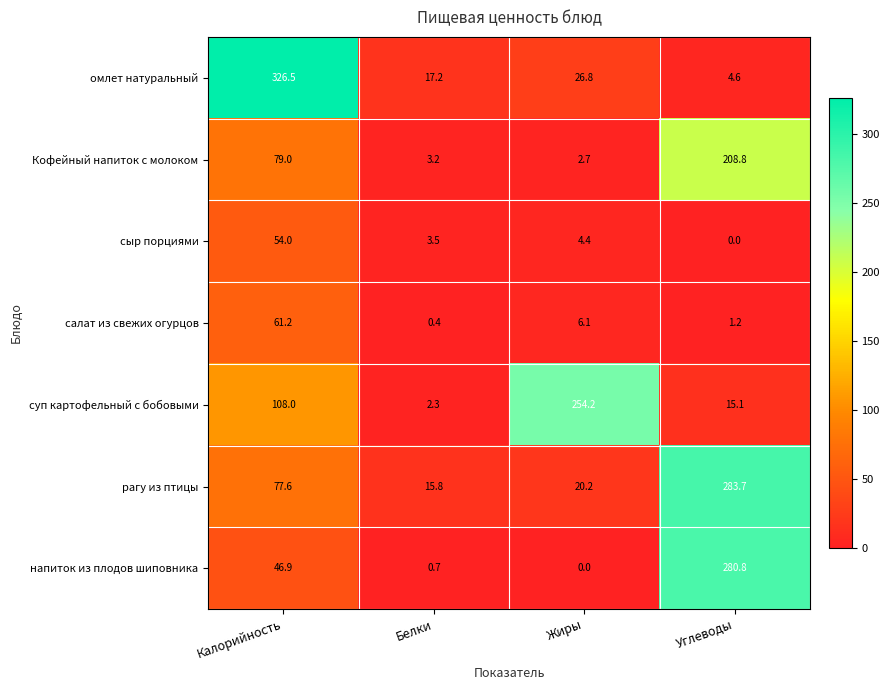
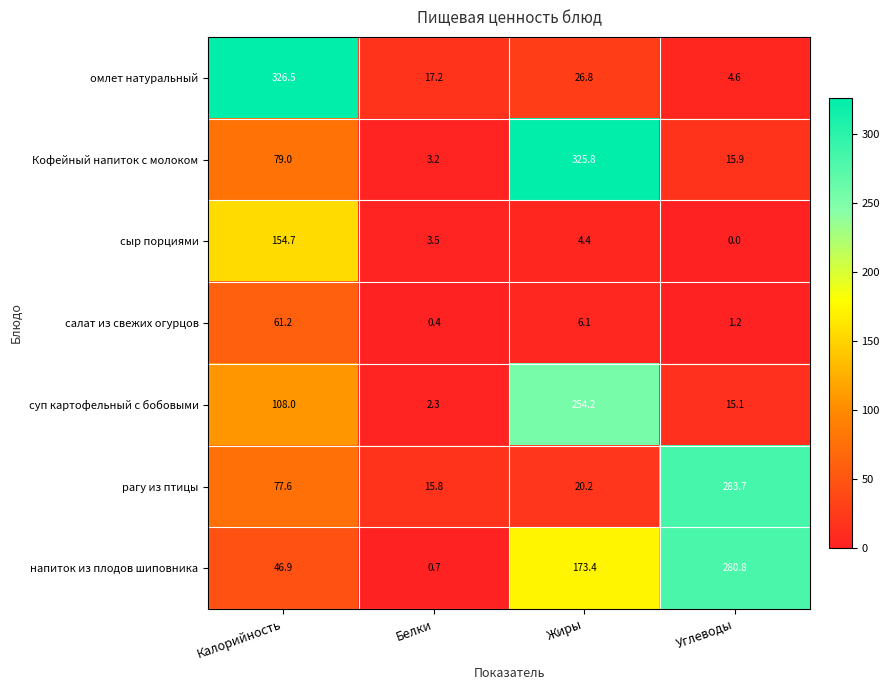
Кофейный напиток с молоком, Жиры: 2.7 -> 325.8
Кофейный напиток с молоком, Углеводы: 208.8 -> 15.9
сыр порциями, Калорийность: 54.0 -> 154.7
напиток из плодов шиповника, Жиры: 0.0 -> 173.4
